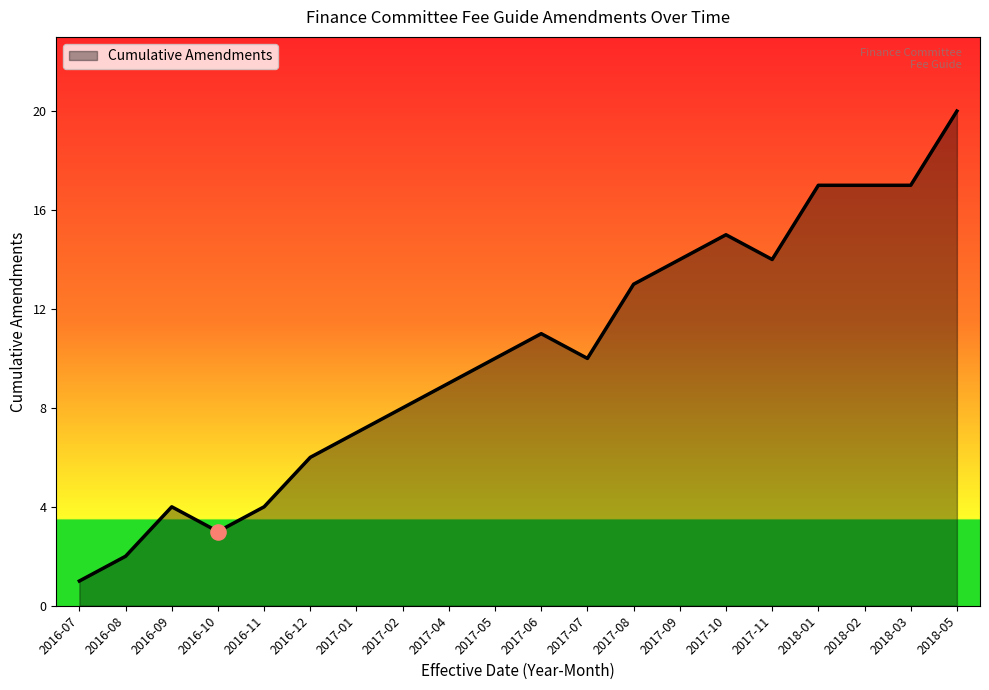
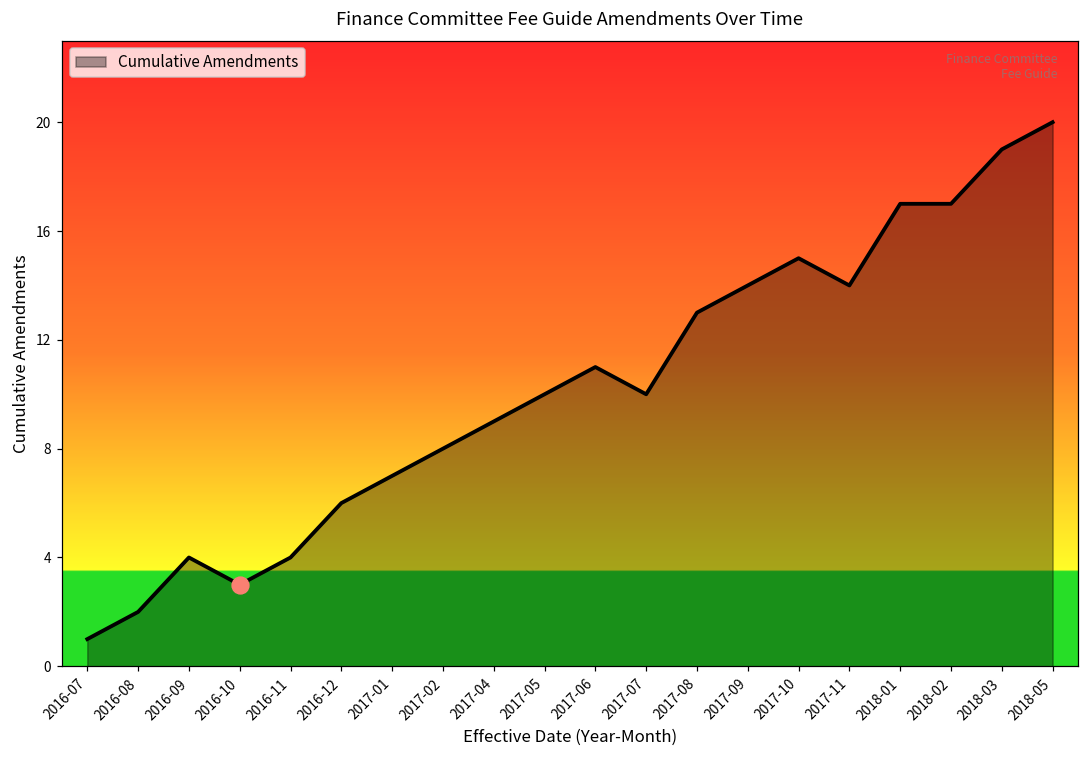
Cumulative Amendments, 2018-03: 17 -> 19
